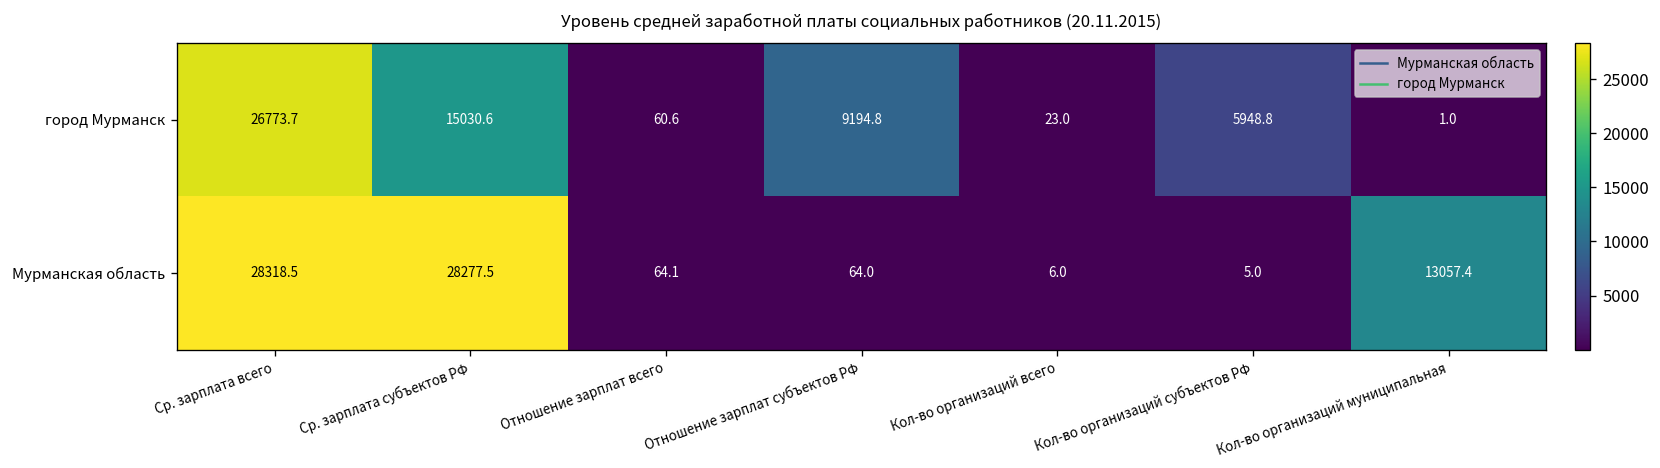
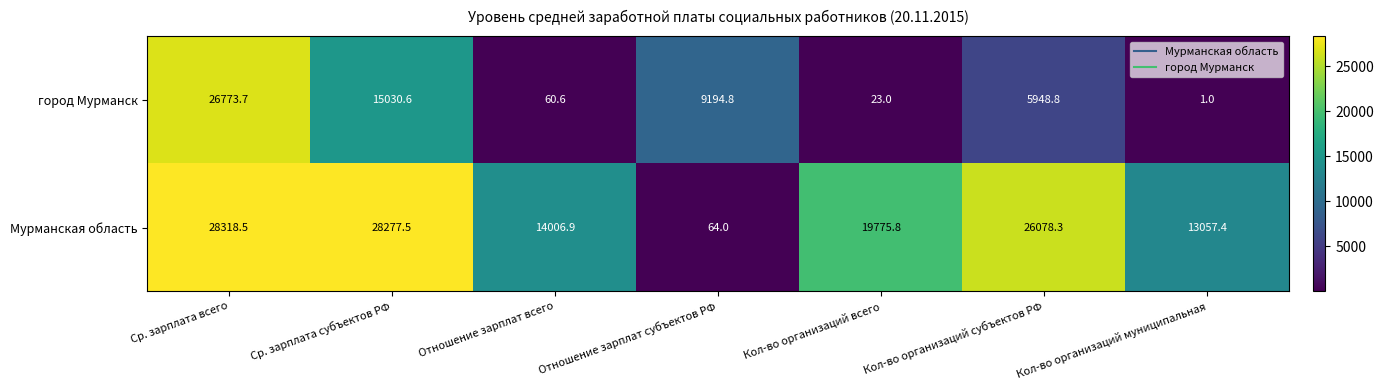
Мурманская область, Отношение зарплат всего: 64.1 -> 14006.9
Мурманская область, Кол-во организаций всего: 6.0 -> 19775.8
Мурманская область, Кол-во организаций субъектов РФ: 5.0 -> 26078.3
